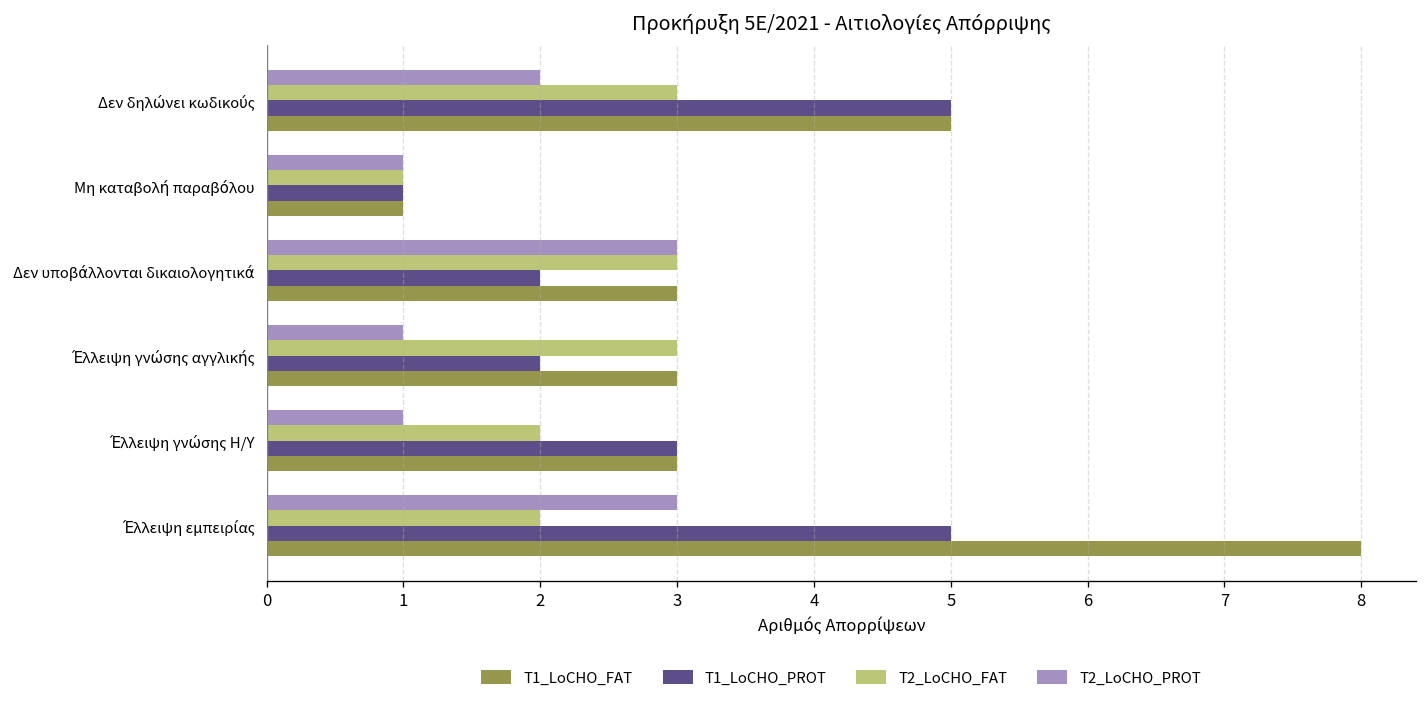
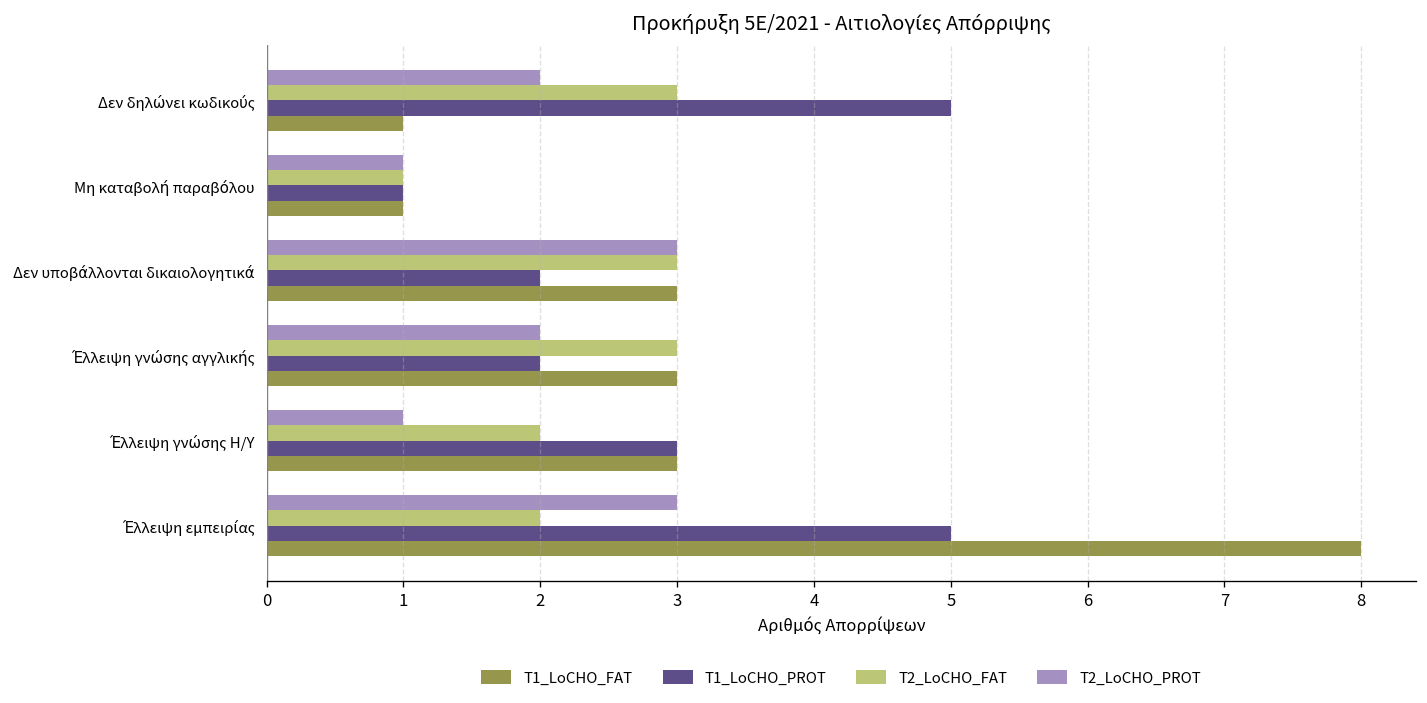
T1_LoCHO_FAT, Δεν δηλώνει κωδικούς: 5 -> 1
T2_LoCHO_PROT, Έλλειψη γνώσης αγγλικής: 1 -> 2
